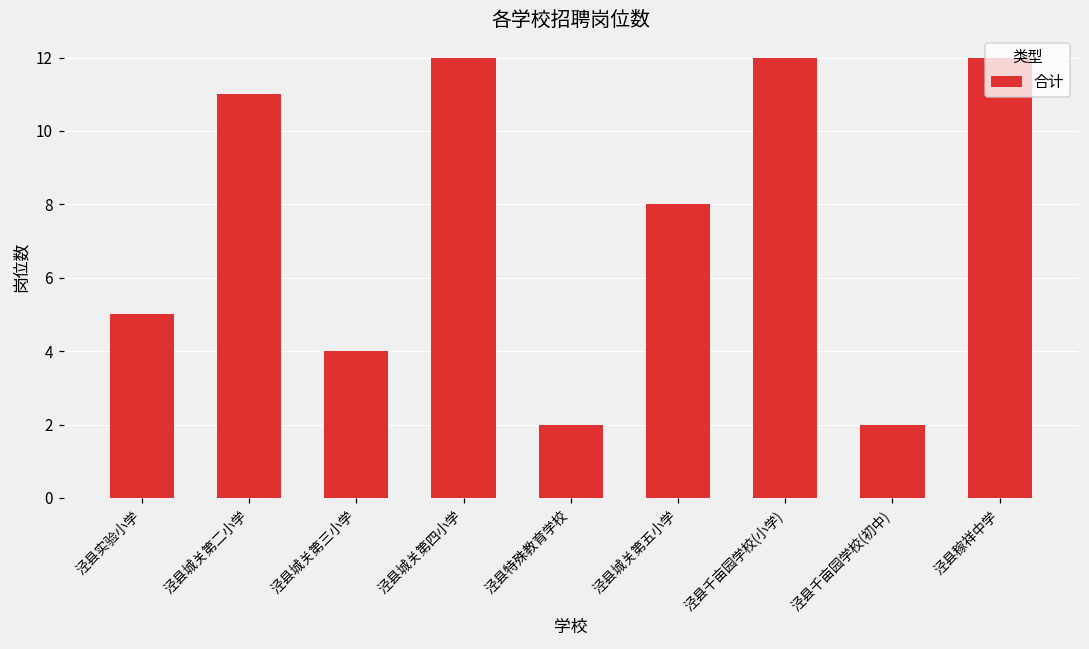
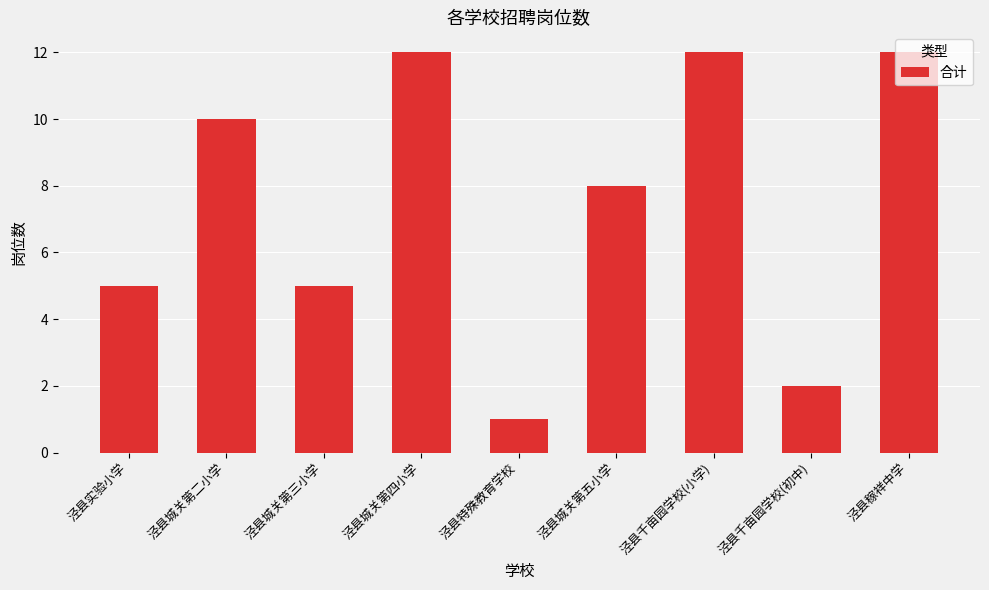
泾县城关第二小学: 11 -> 10
泾县城关第三小学: 4 -> 5
泾县特殊教育学校: 2 -> 1
